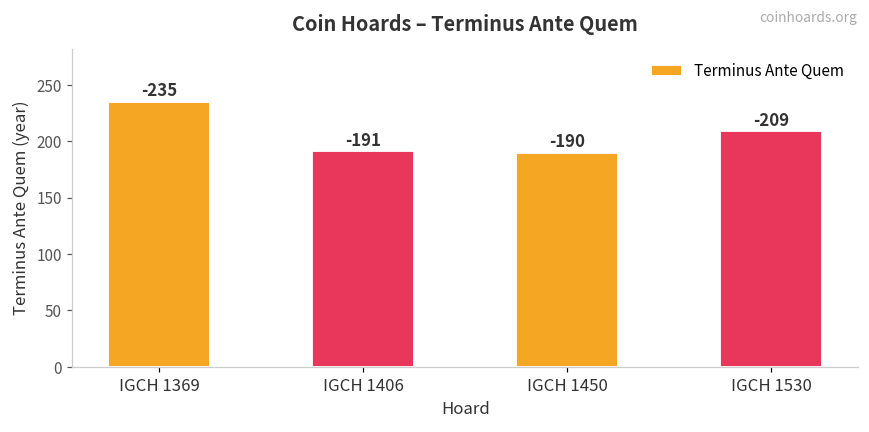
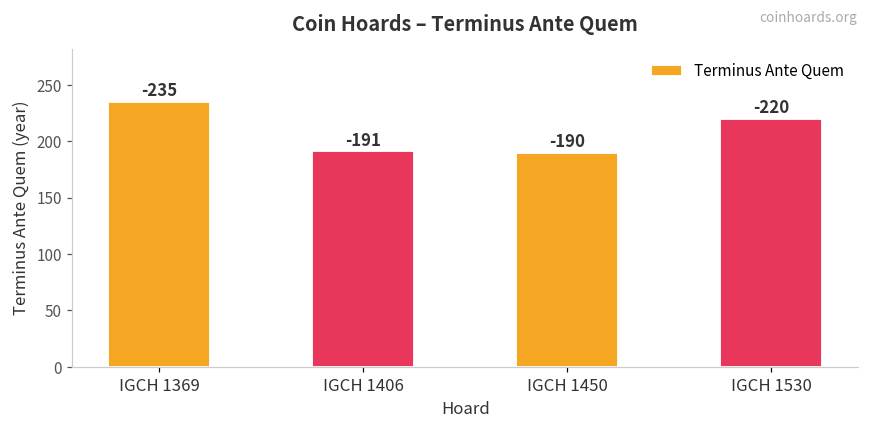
IGCH 1530: -209 -> -220
